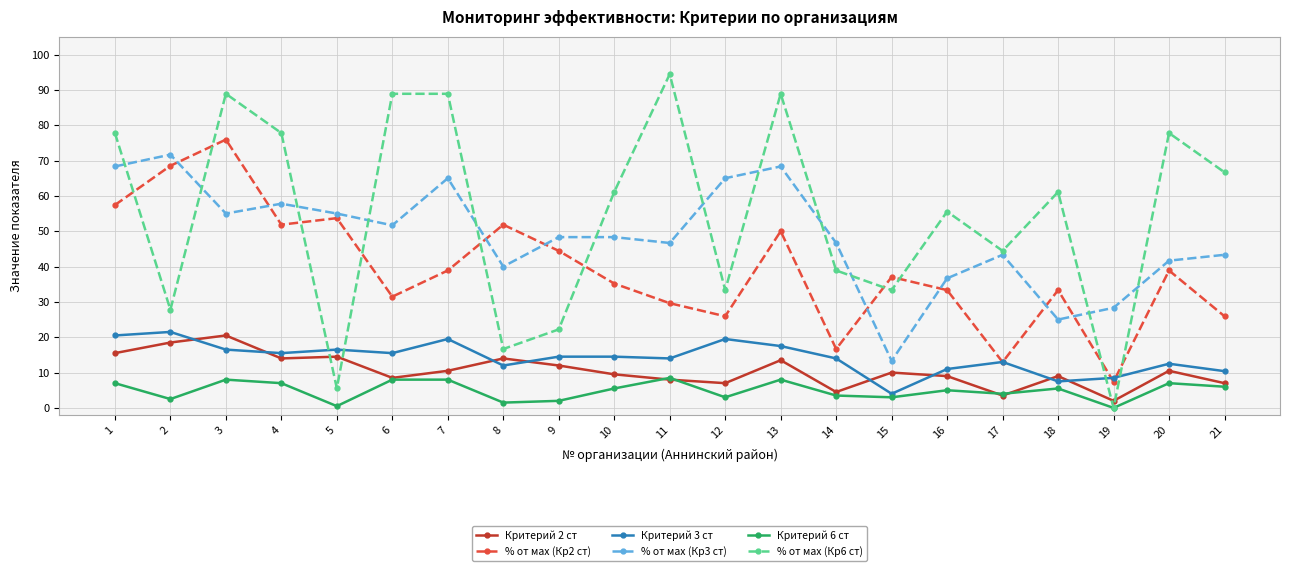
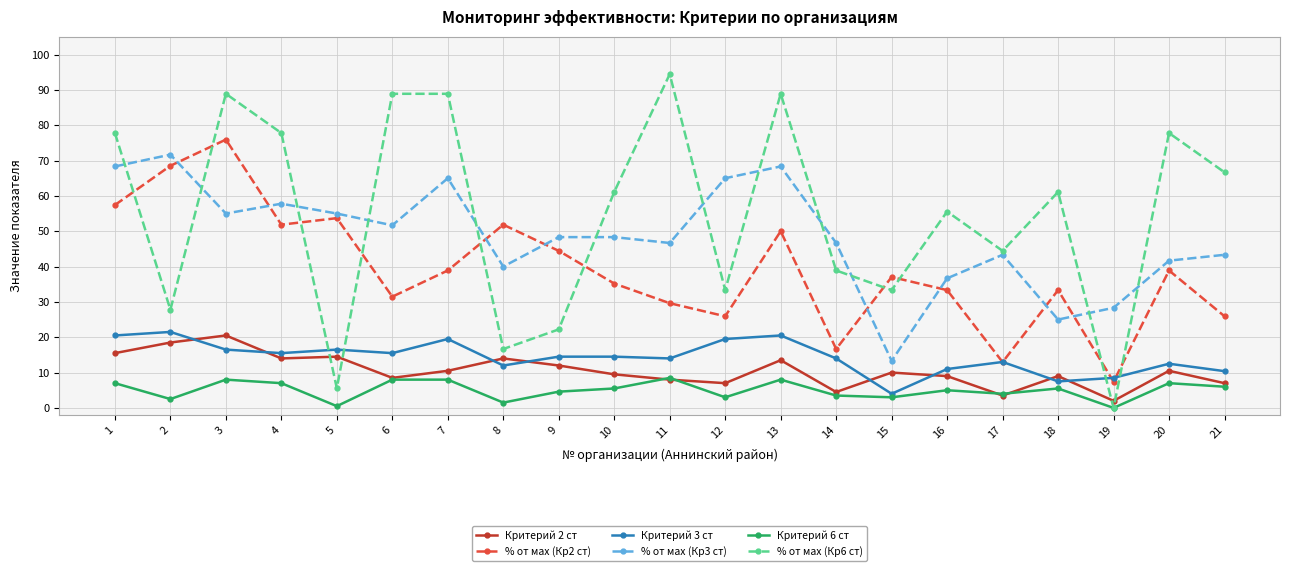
Критерий 6 ст, 9: 2 -> 5
Критерий 3 ст, 13: 18 -> 21
